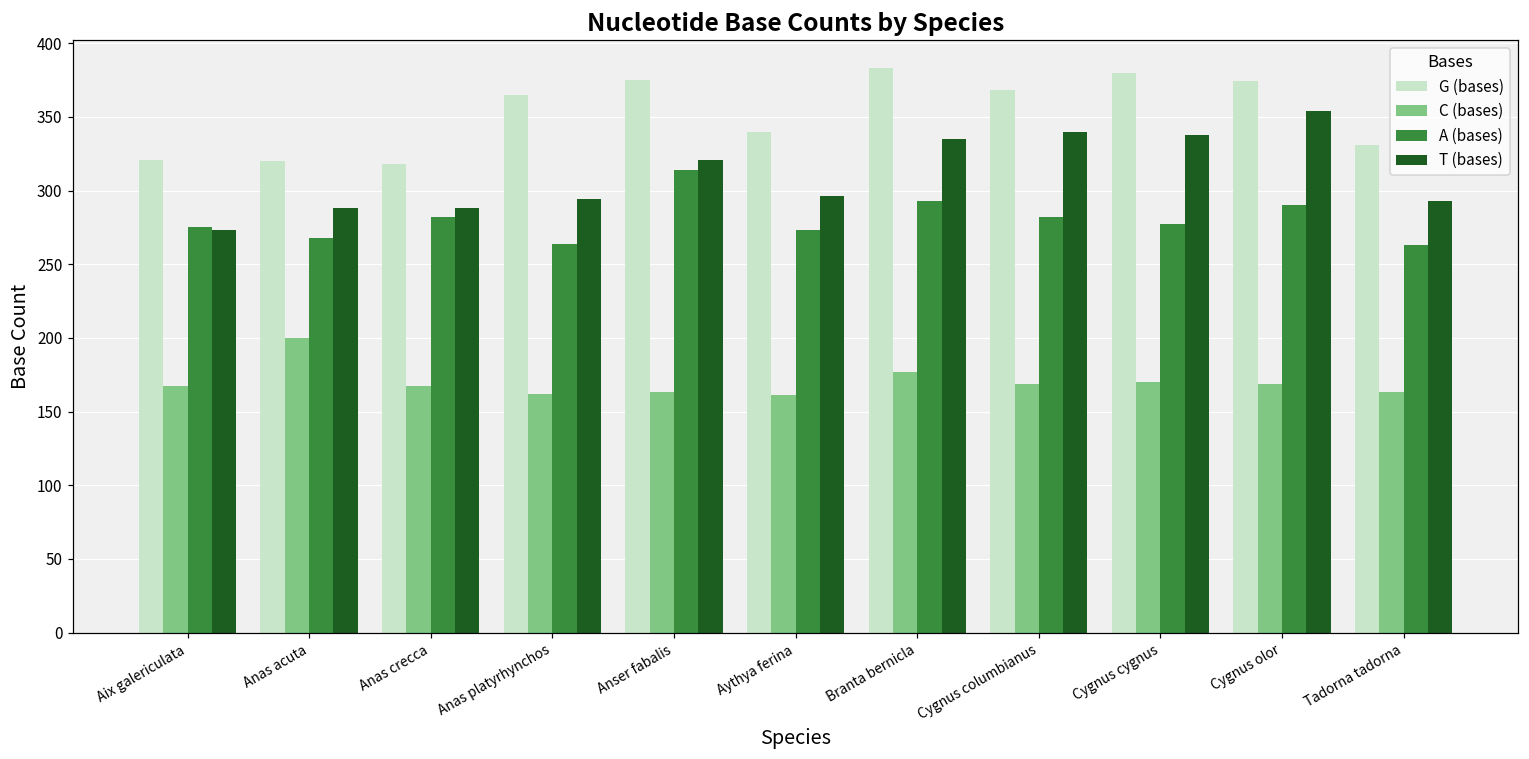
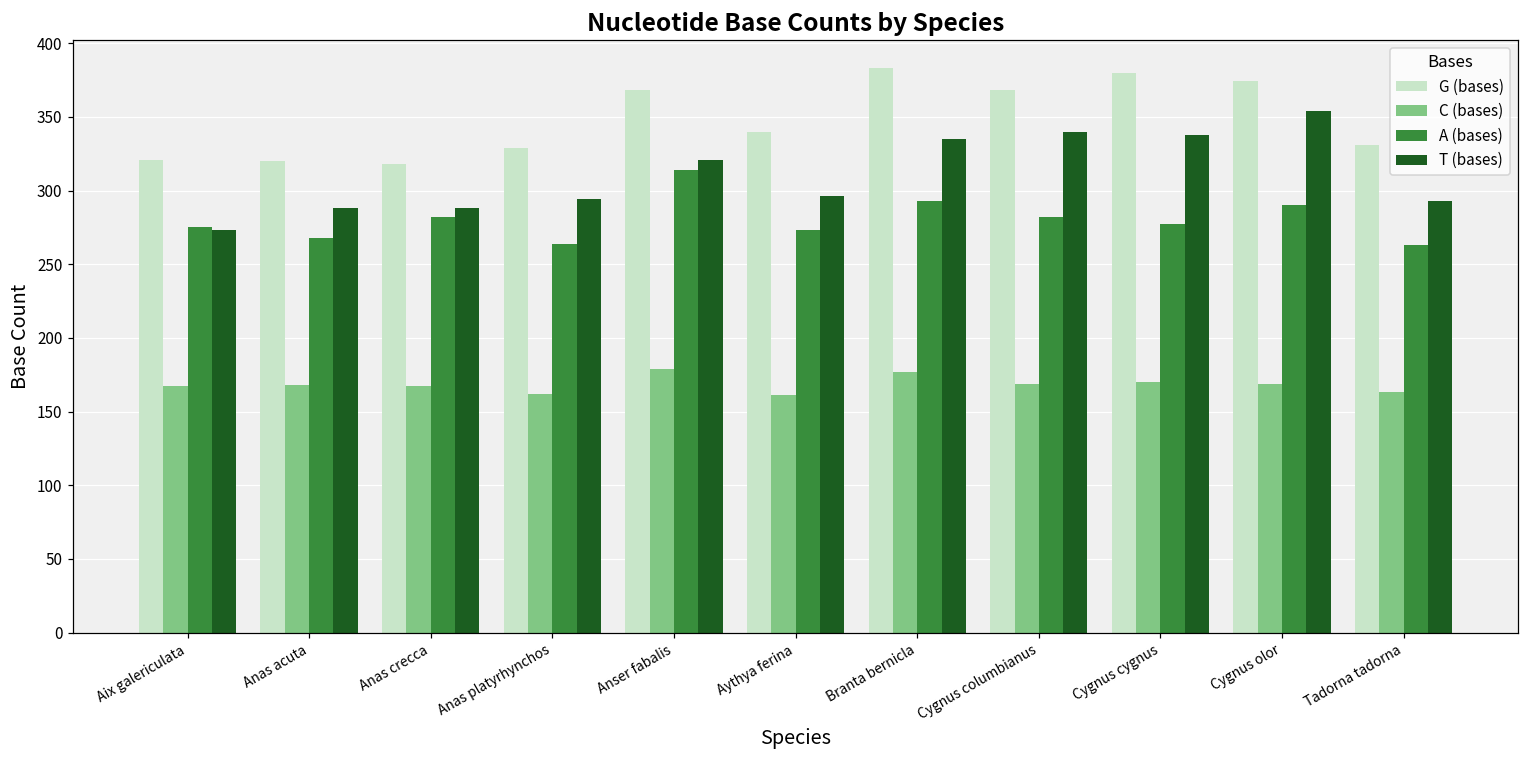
C (bases), Anas acuta: 200 -> 168
G (bases), Anas platyrhynchos: 365 -> 329
G (bases), Anser fabalis: 375 -> 368
C (bases), Anser fabalis: 163 -> 179
